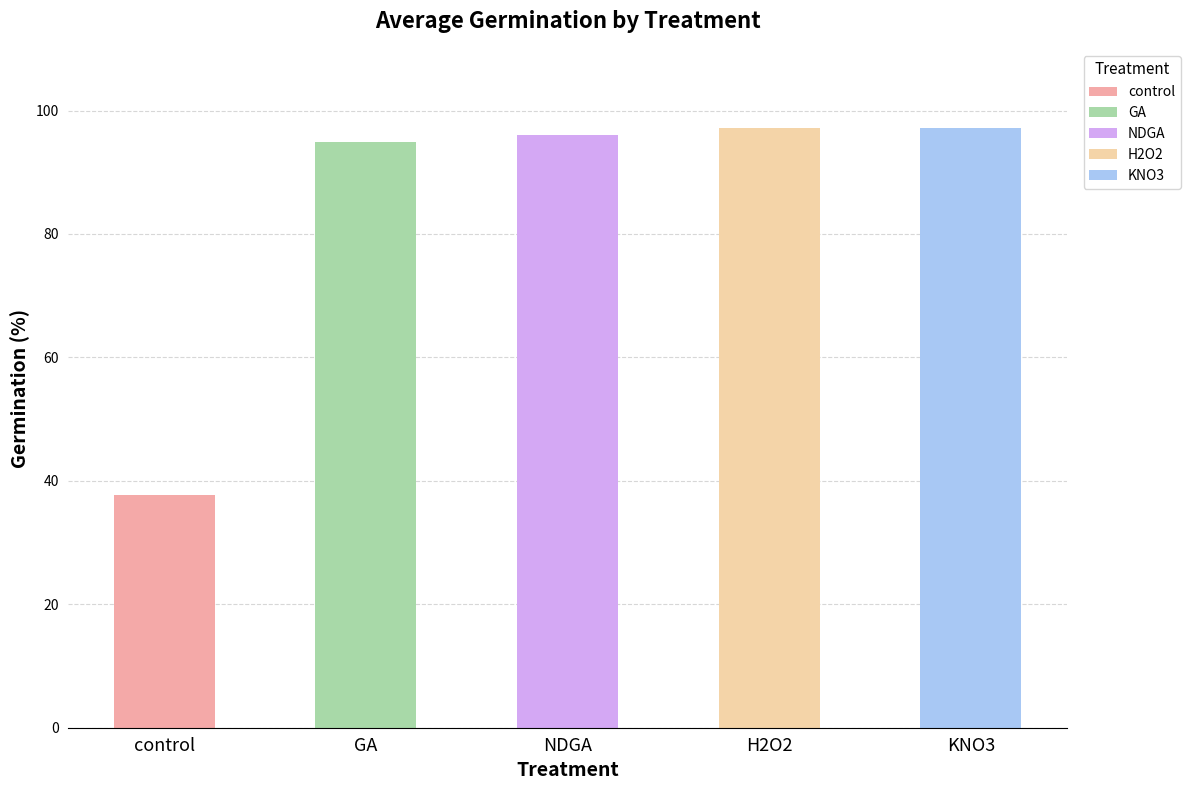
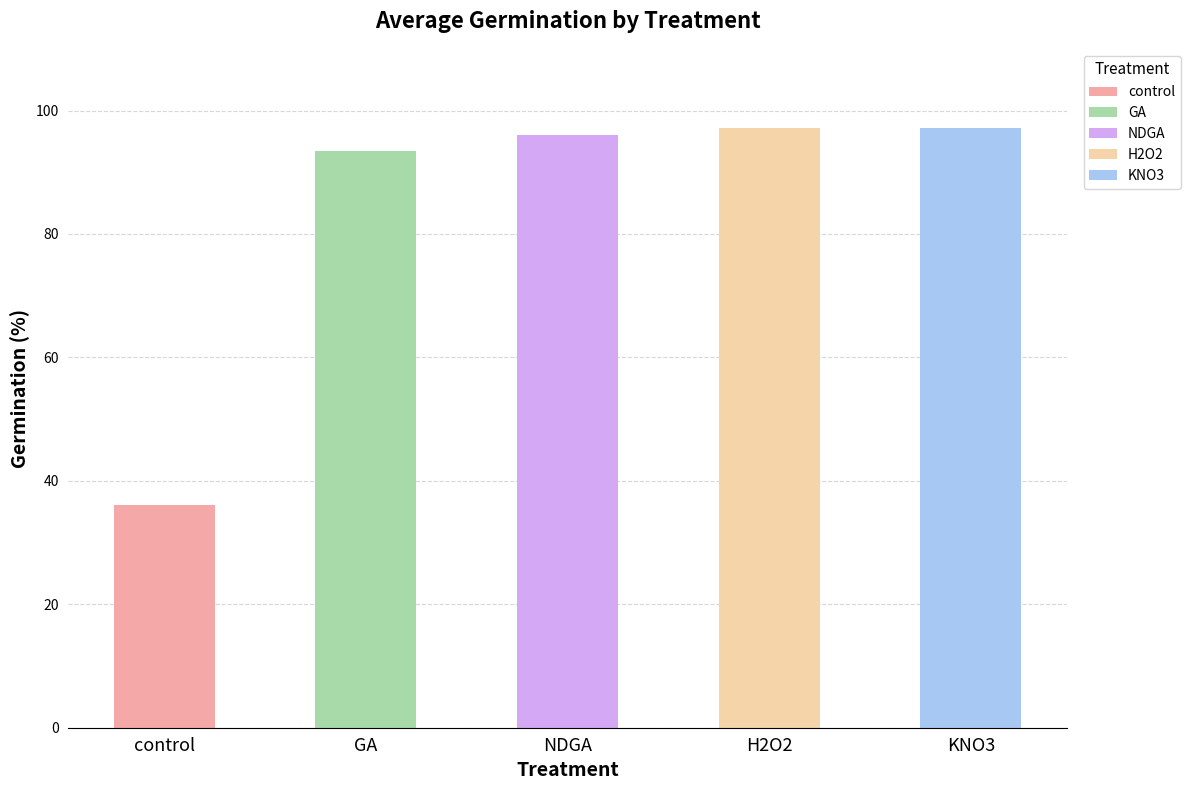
control: 38 -> 36
GA: 95 -> 93
